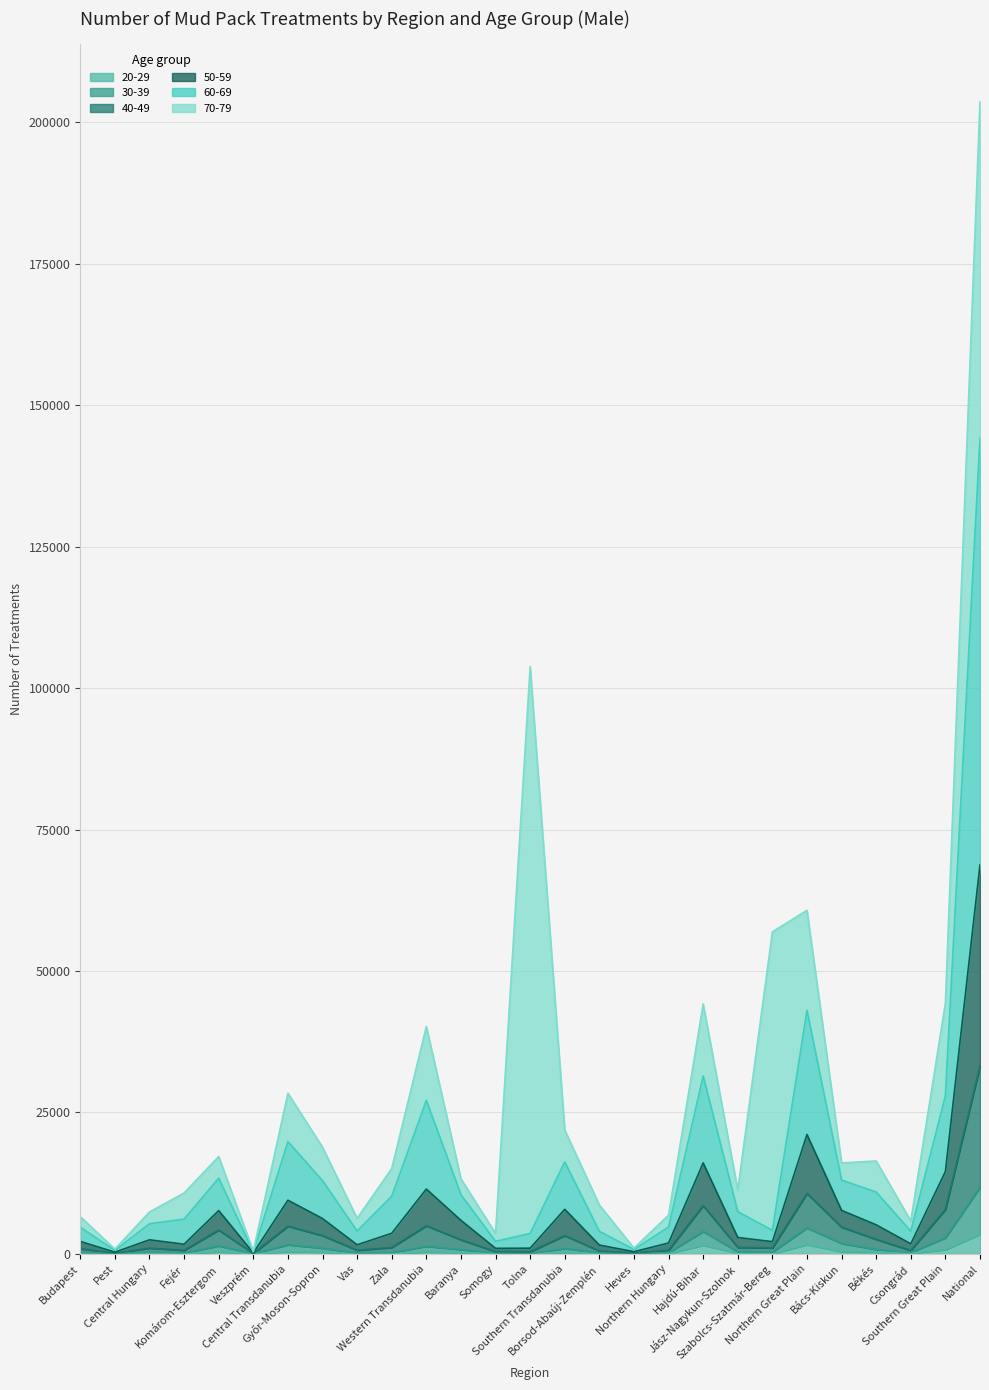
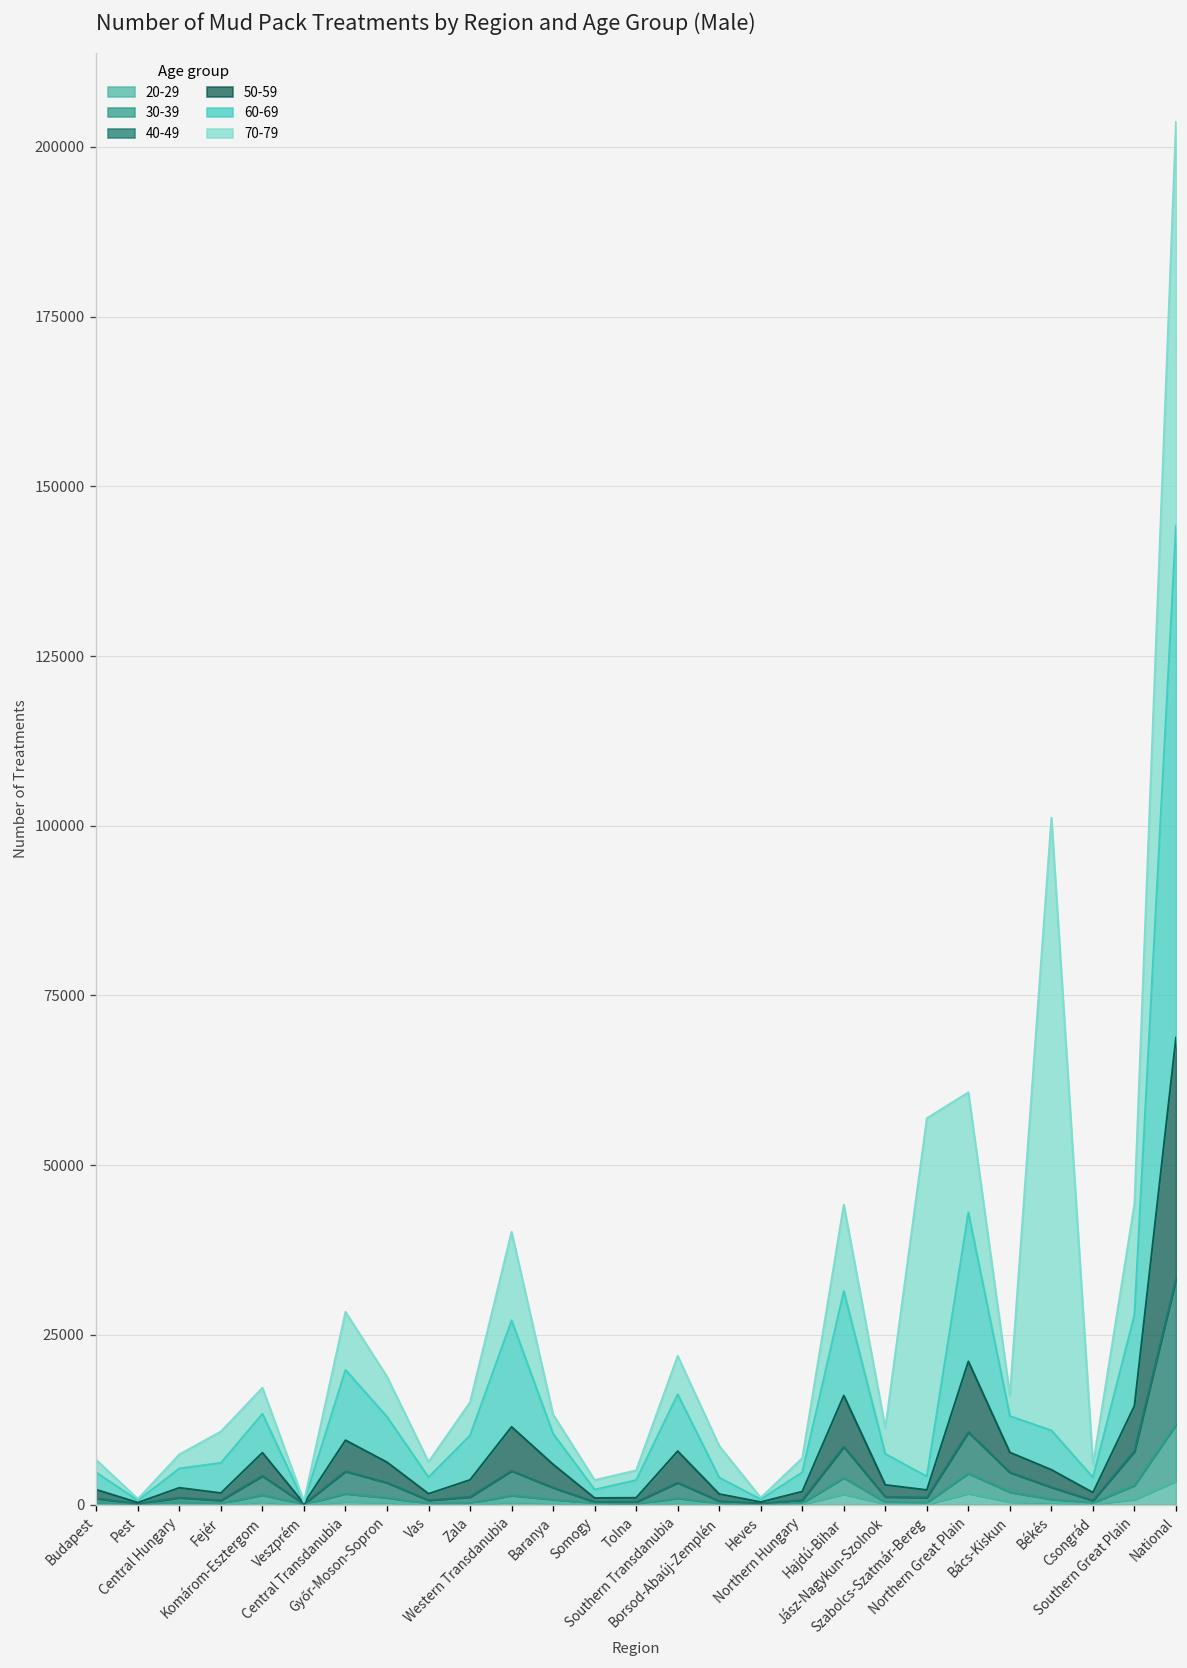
70-79, Tolna: 100000 -> 1000
70-79, Békés: 5000 -> 90000
